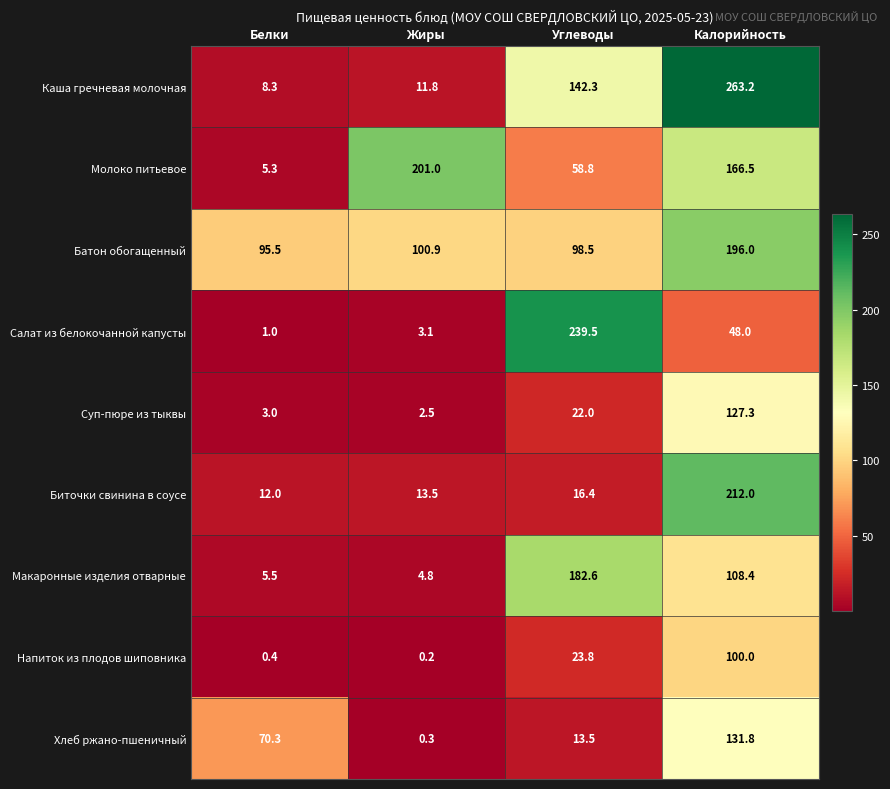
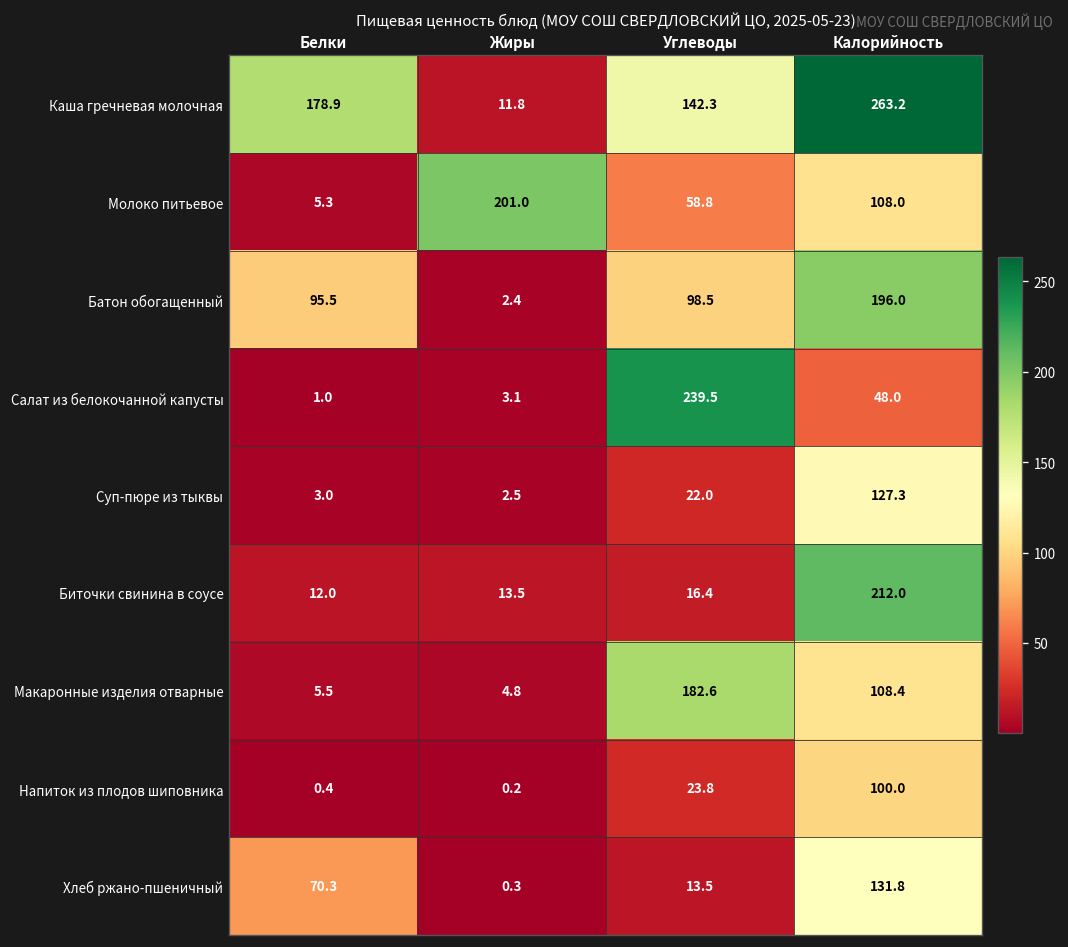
Каша гречневая молочная, Белки: 8.3 -> 178.9
Молоко питьевое, Калорийность: 166.5 -> 108.0
Батон обогащенный, Жиры: 100.9 -> 2.4
